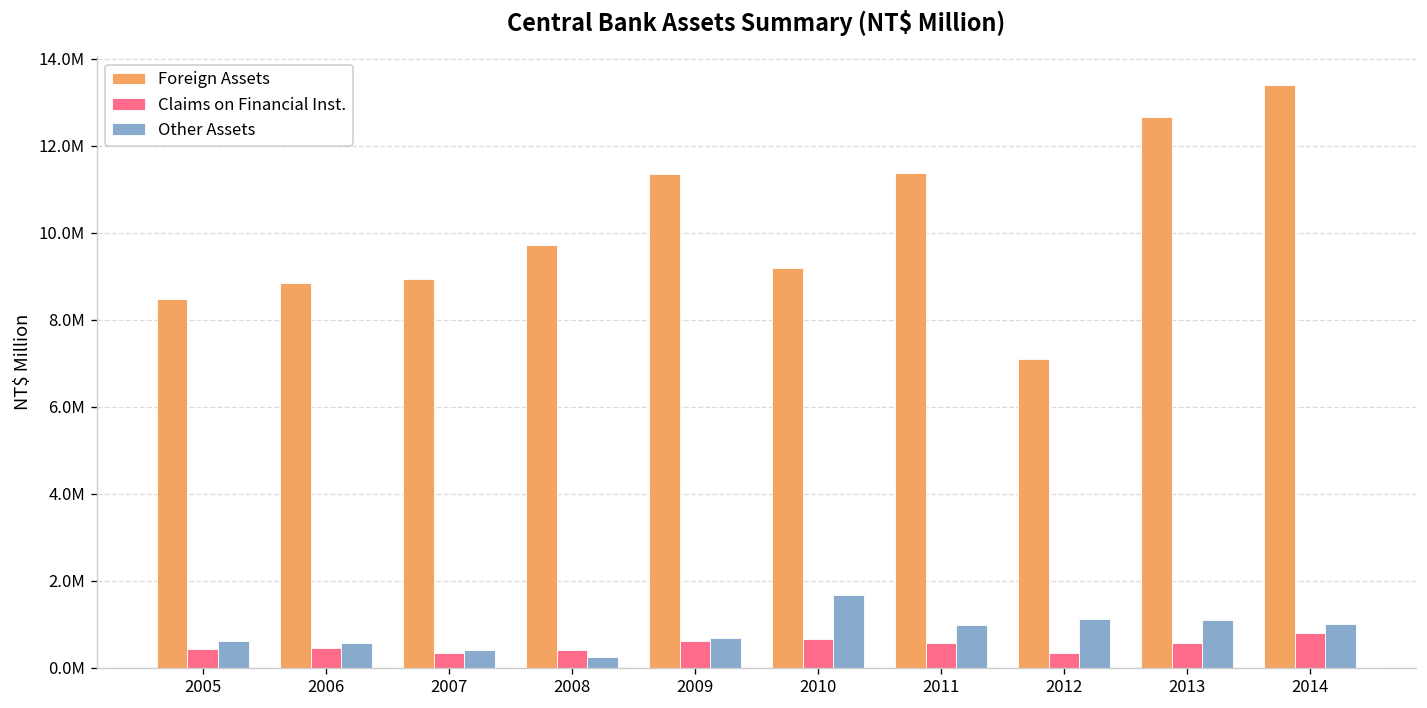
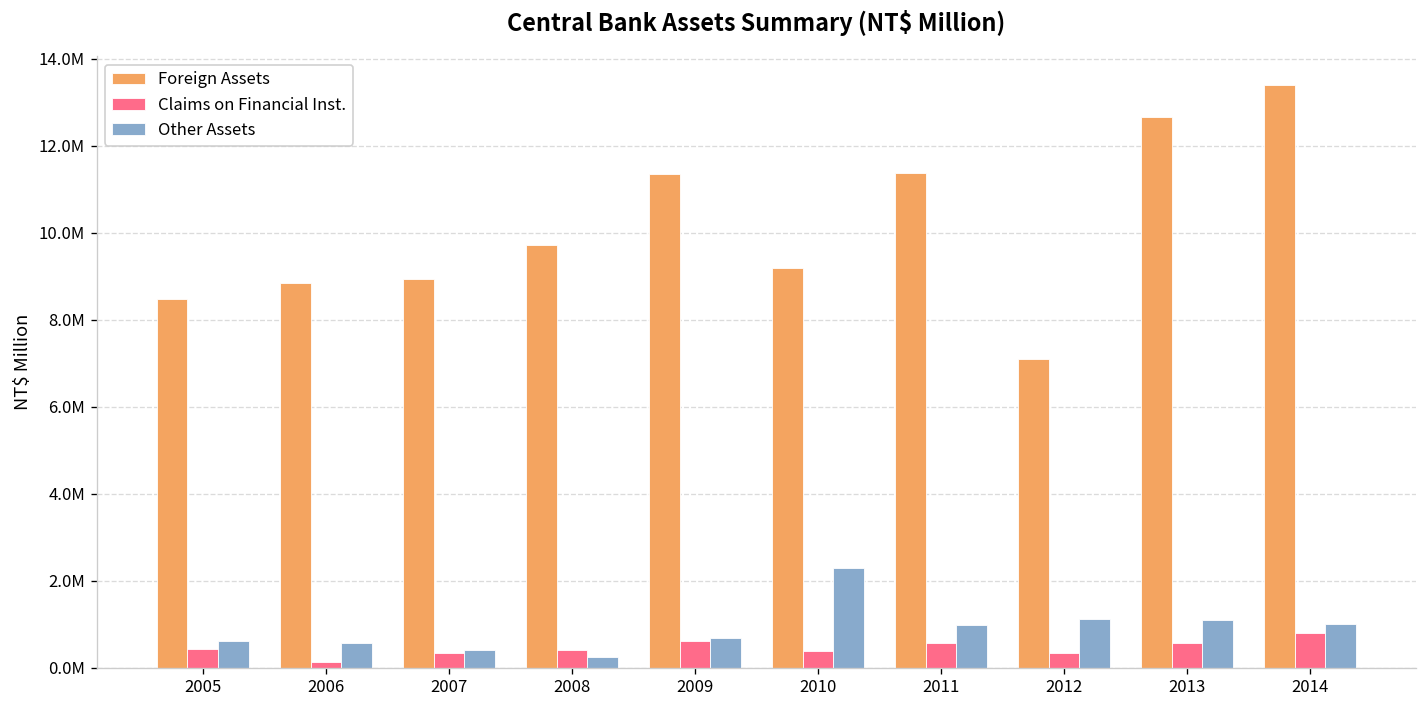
Claims on Financial Inst., 2006: 400000 -> 100000
Claims on Financial Inst., 2010: 700000 -> 400000
Other Assets, 2010: 1700000 -> 2300000
